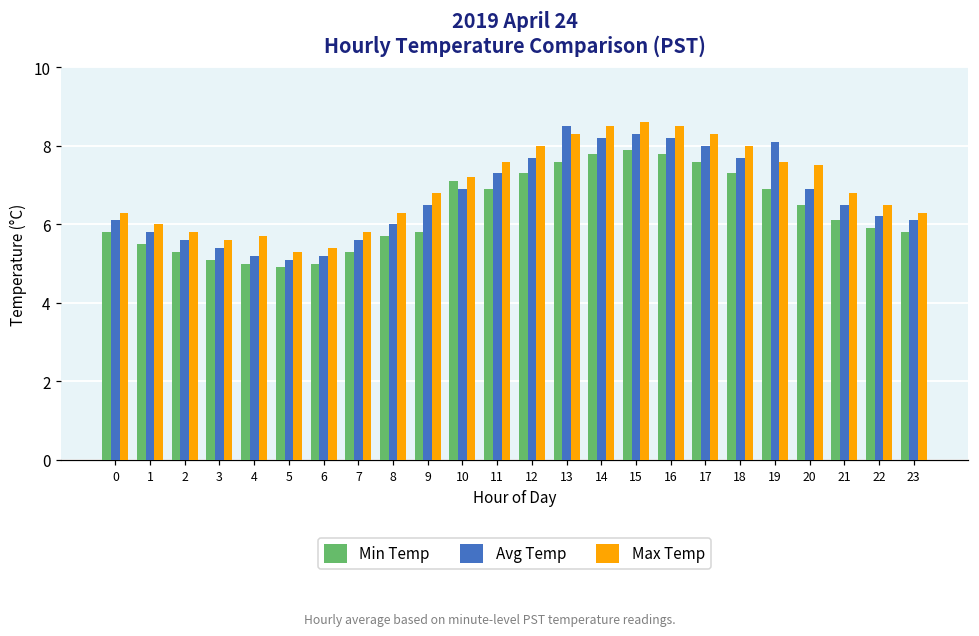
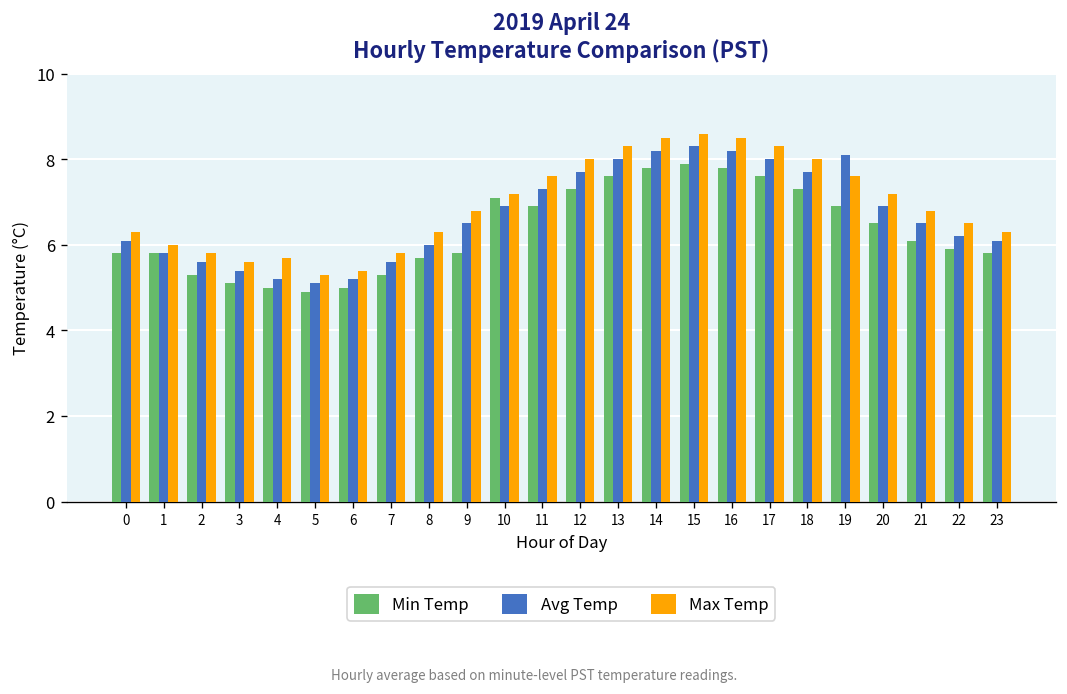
Min Temp, 1: 5.5 -> 5.8
Avg Temp, 13: 8.5 -> 8.0
Max Temp, 20: 7.5 -> 7.2
